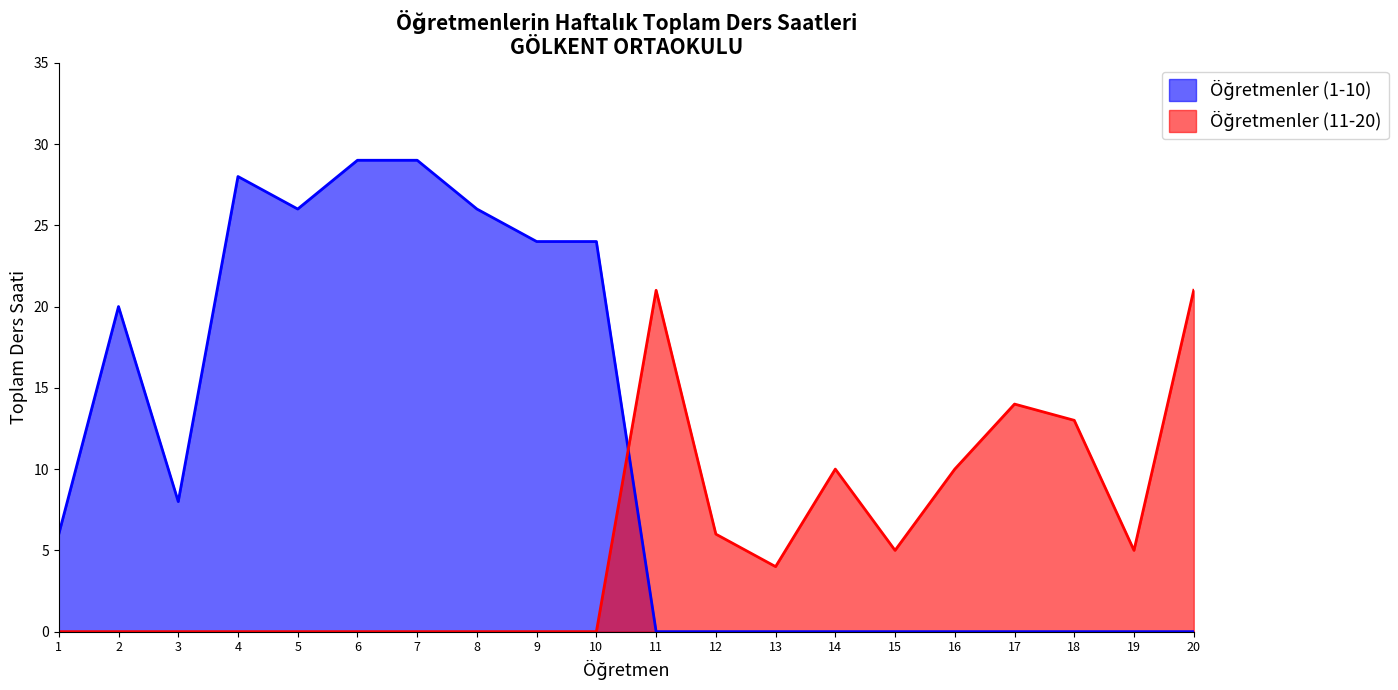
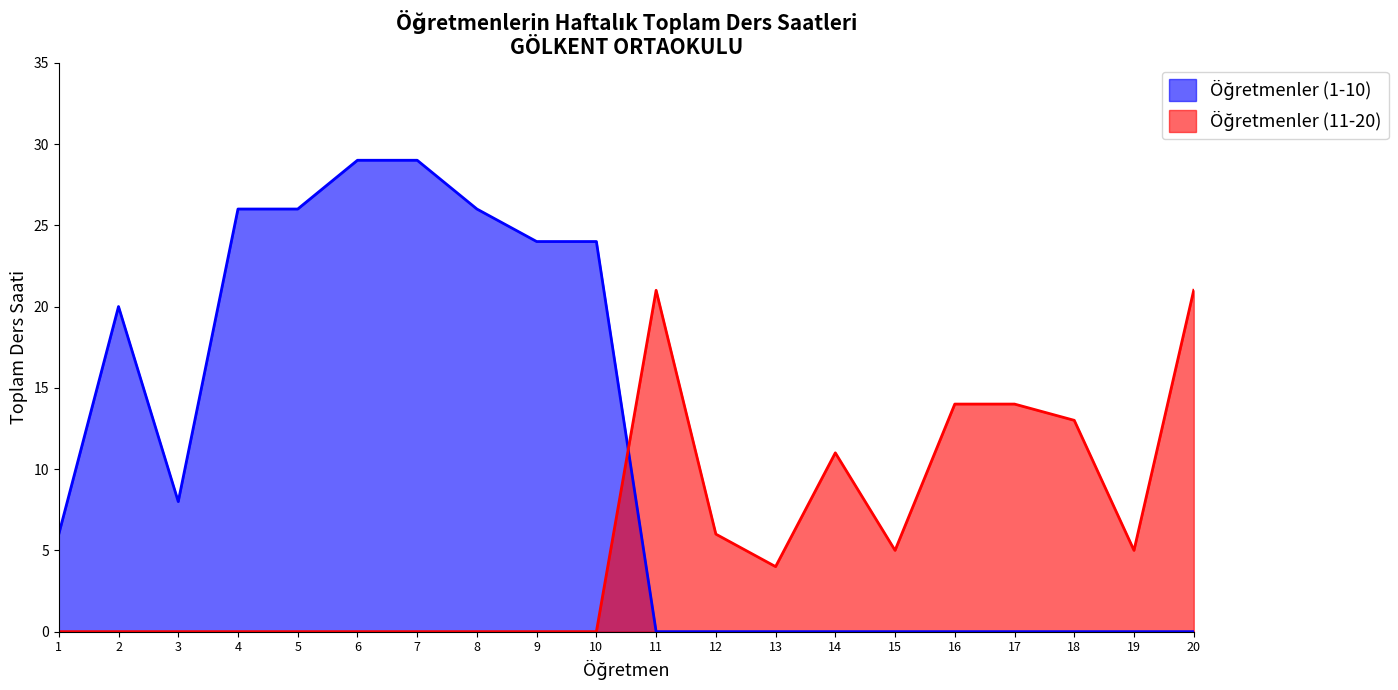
Öğretmenler (1-10), 4: 28 -> 26
Öğretmenler (11-20), 14: 10 -> 11
Öğretmenler (11-20), 16: 10 -> 14
